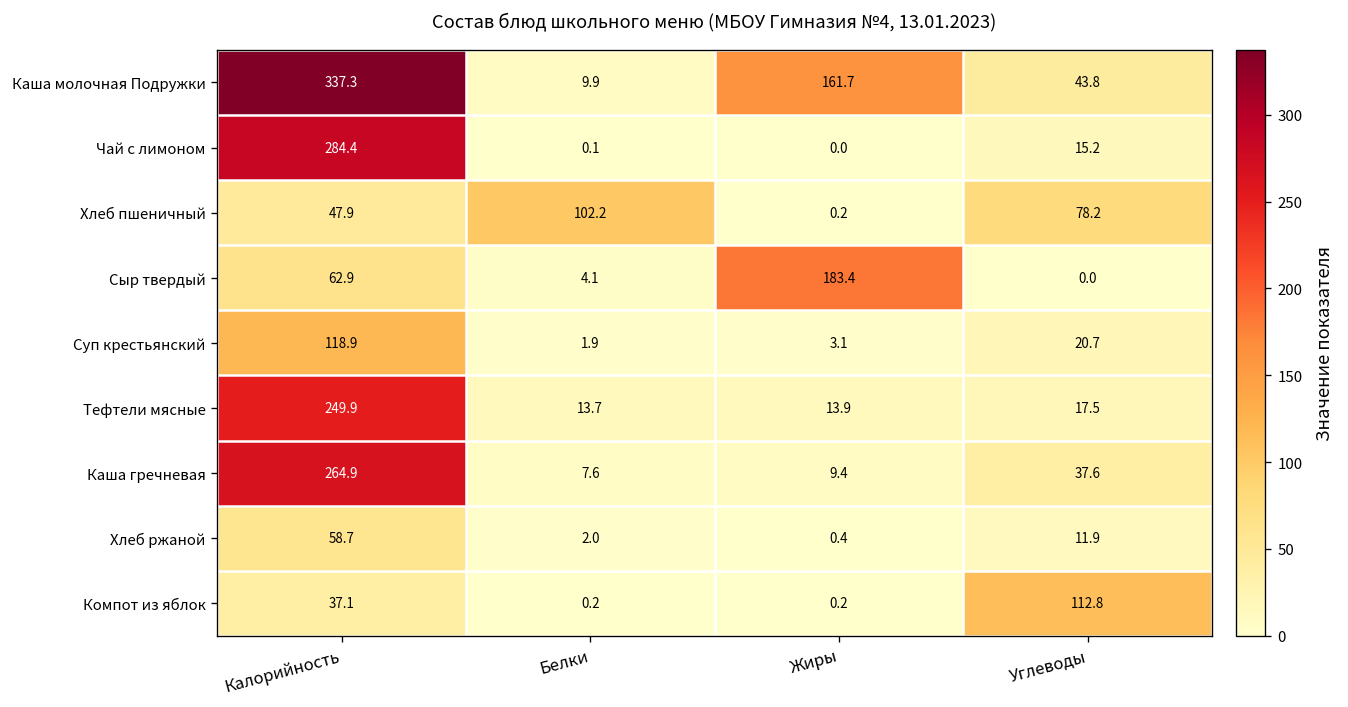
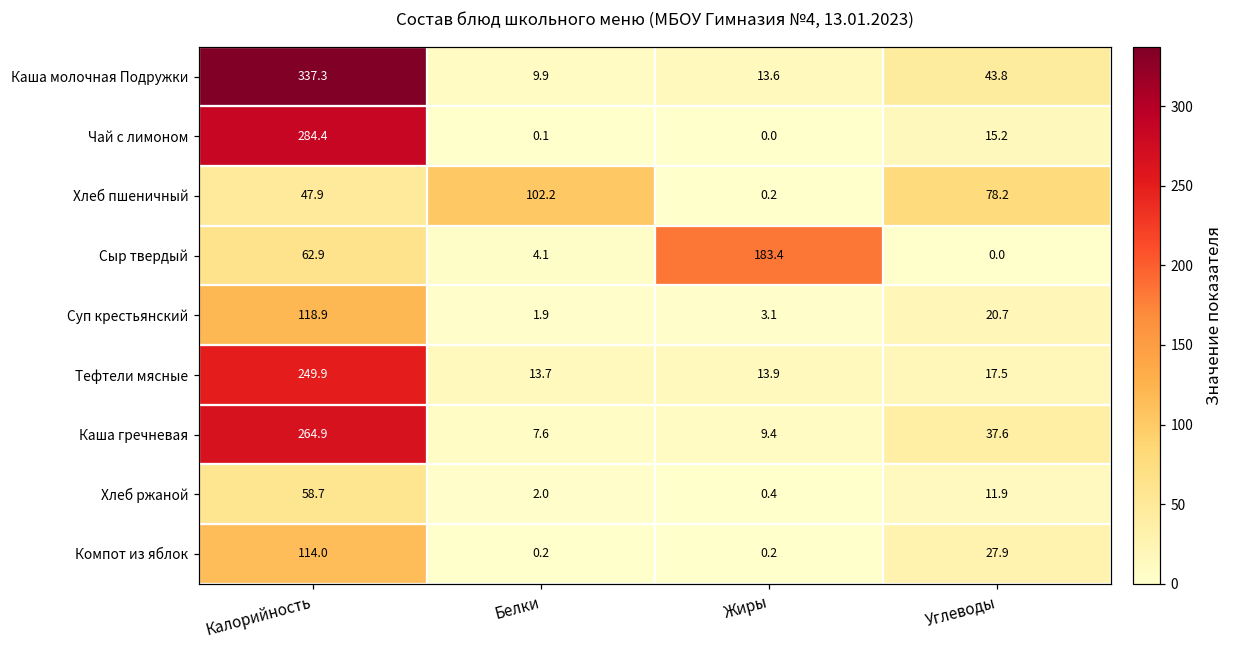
Каша молочная Подружки, Жиры: 161.7 -> 13.6
Компот из яблок, Калорийность: 37.1 -> 114.0
Компот из яблок, Углеводы: 112.8 -> 27.9
